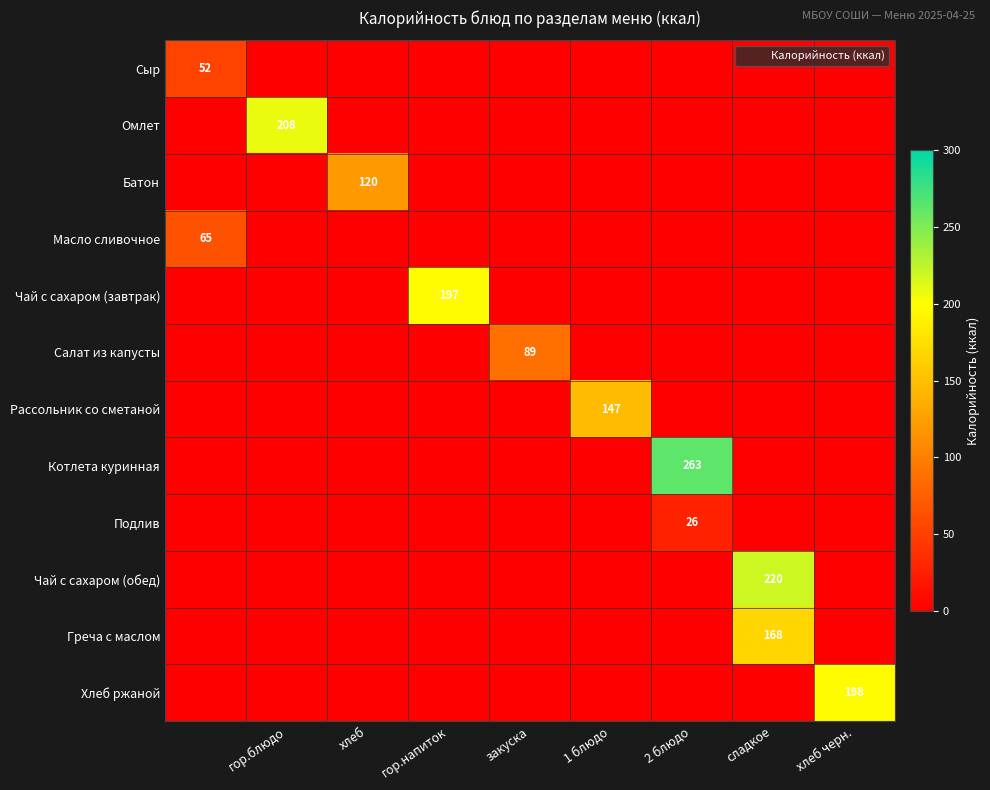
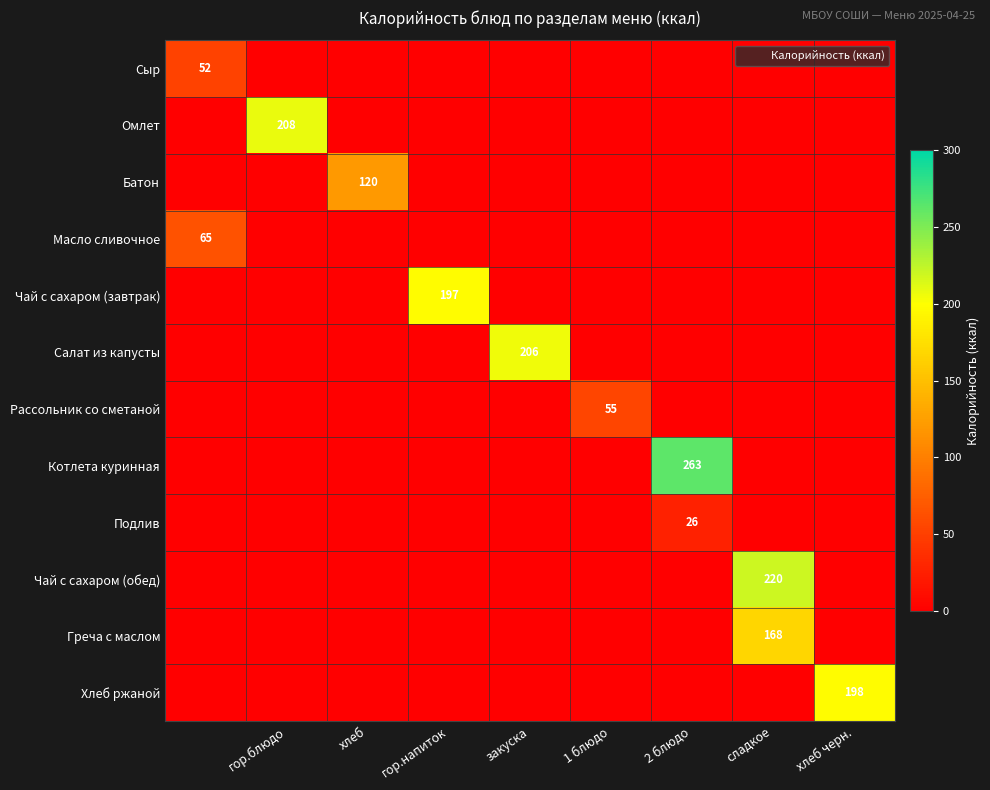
Салат из капусты, закуска: 89 -> 206
Рассольник со сметаной, 1 блюдо: 147 -> 55
